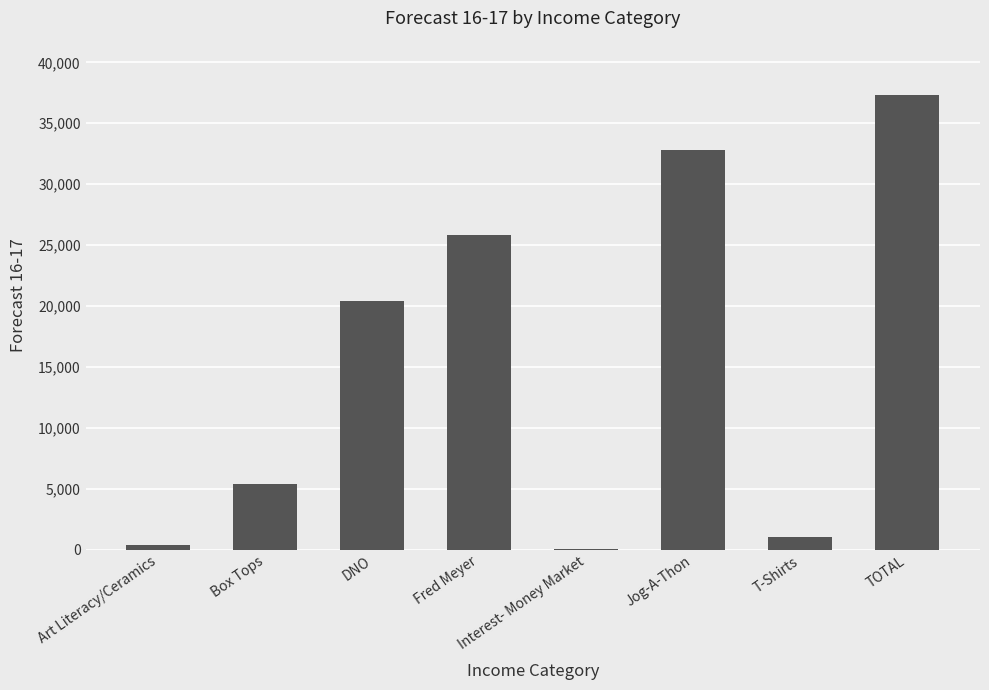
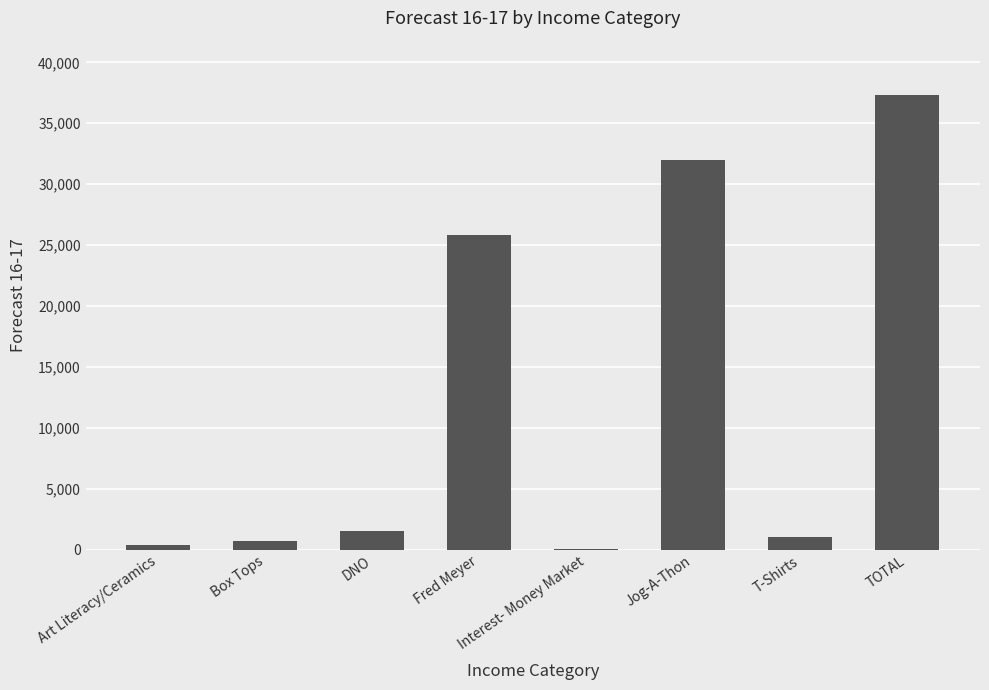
Box Tops: 5,400 -> 800
DNO: 20,400 -> 1,500
Jog-A-Thon: 32,800 -> 32,000
